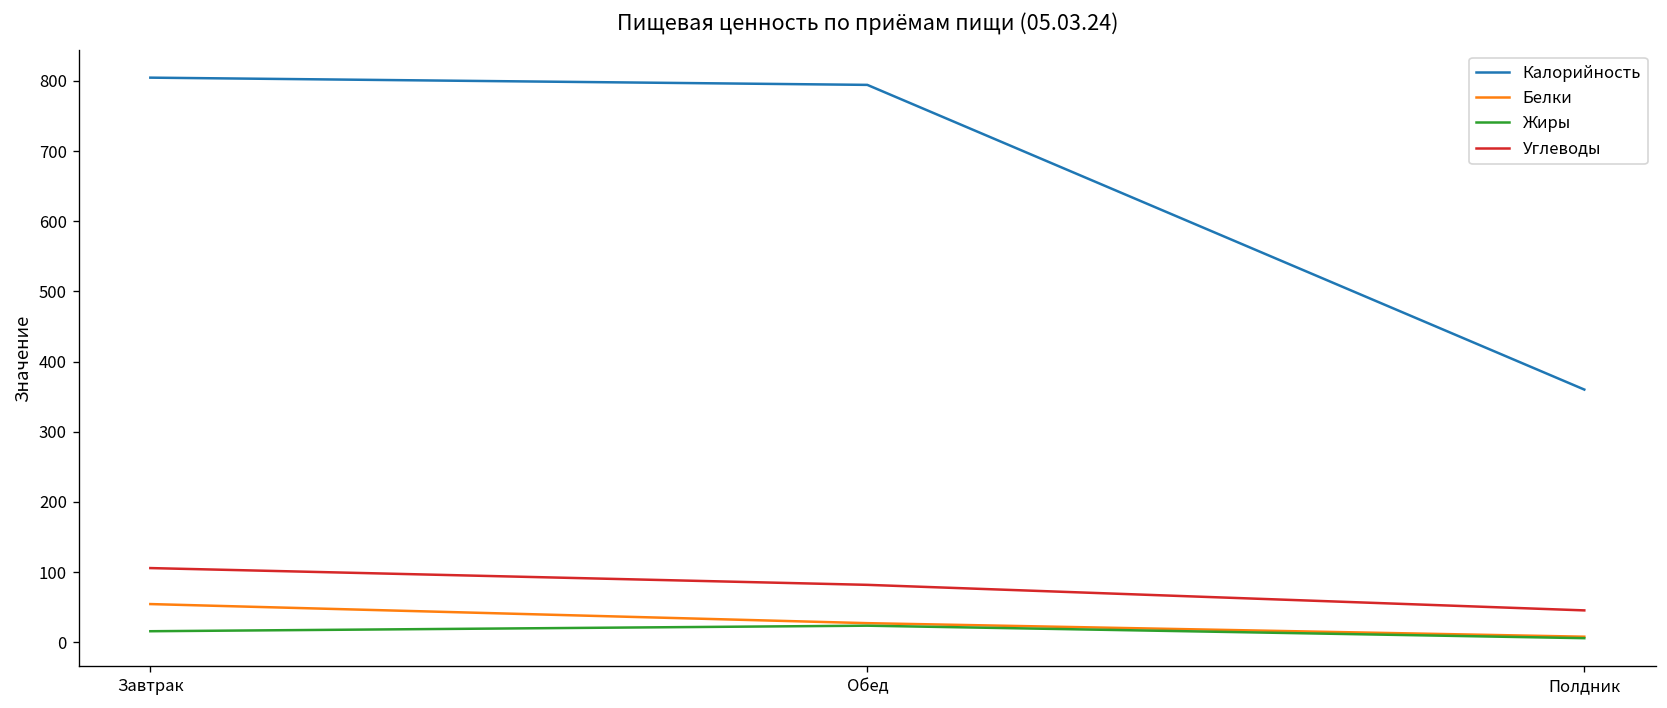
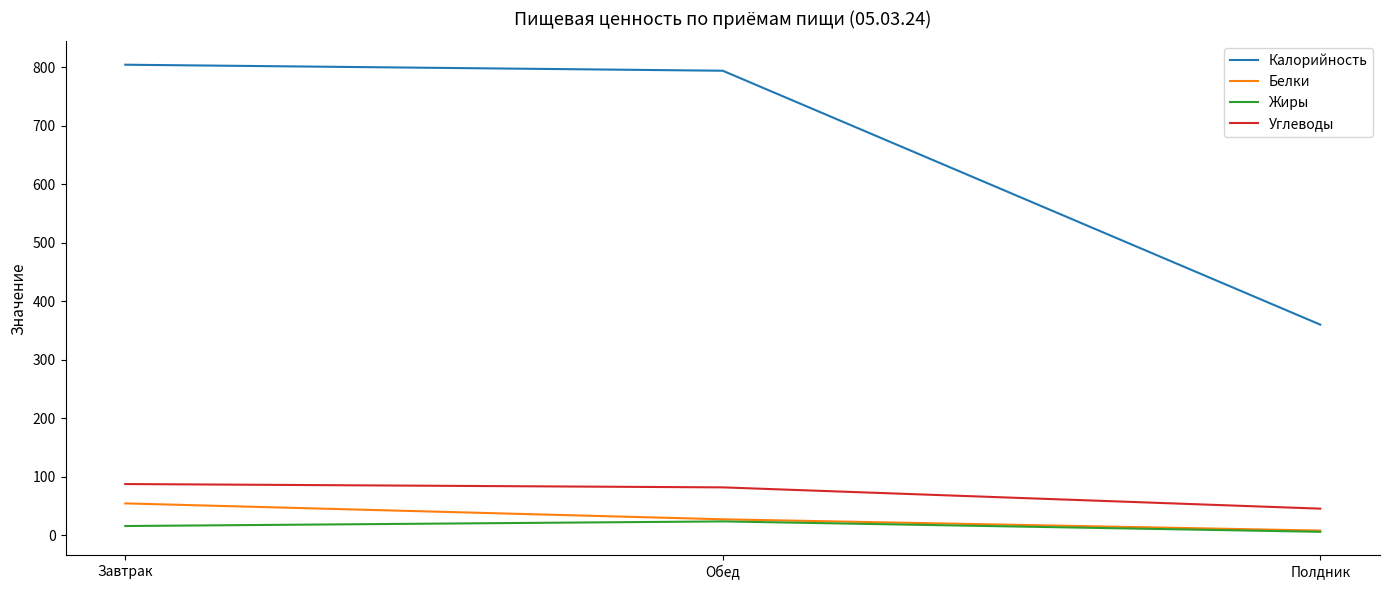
Углеводы, Завтрак: 110 -> 90
